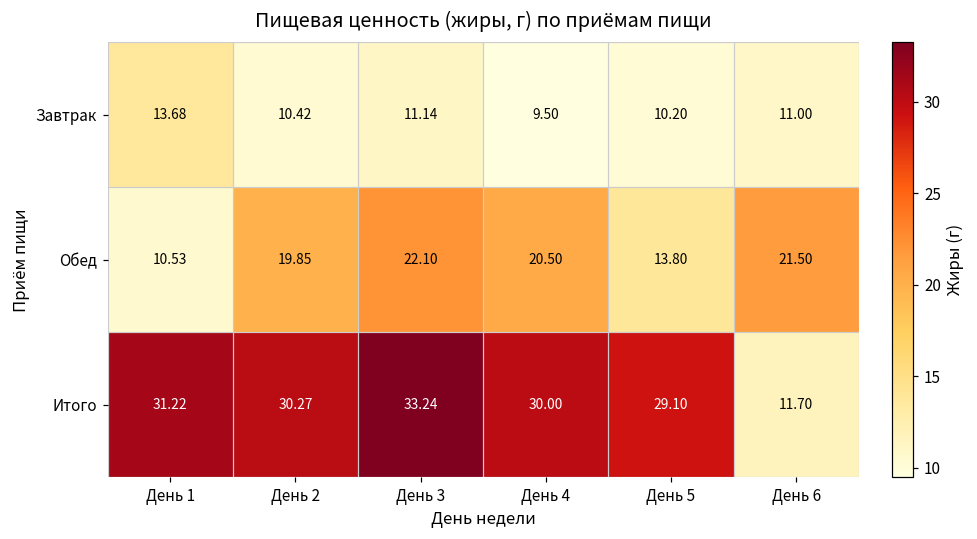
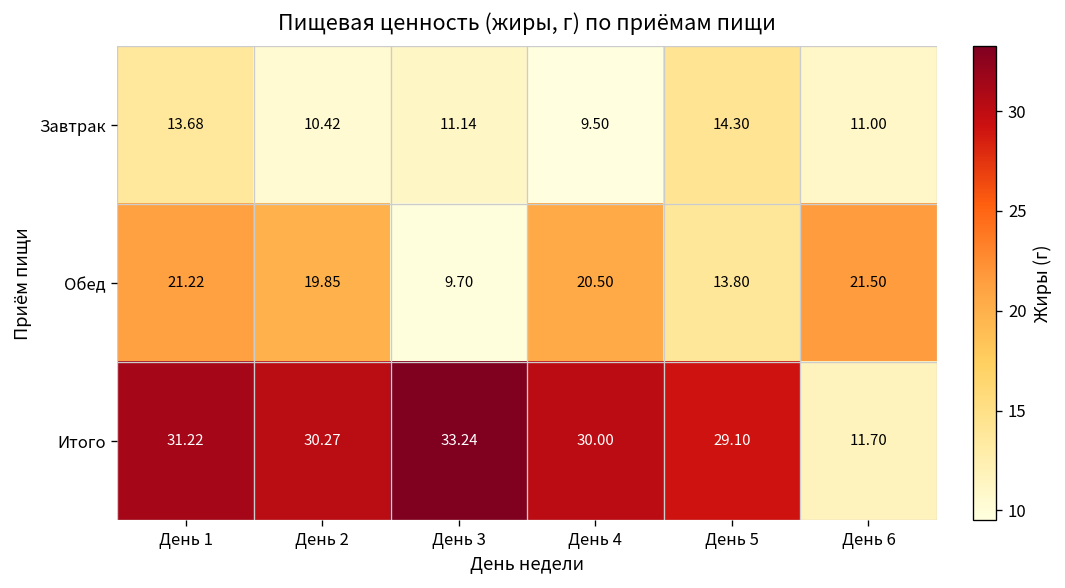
Завтрак, День 5: 10.20 -> 14.30
Обед, День 1: 10.53 -> 21.22
Обед, День 3: 22.10 -> 9.70
